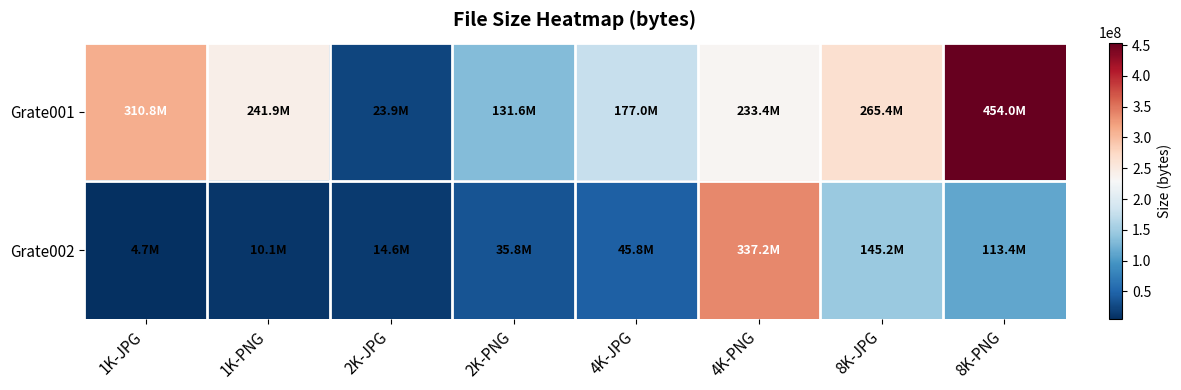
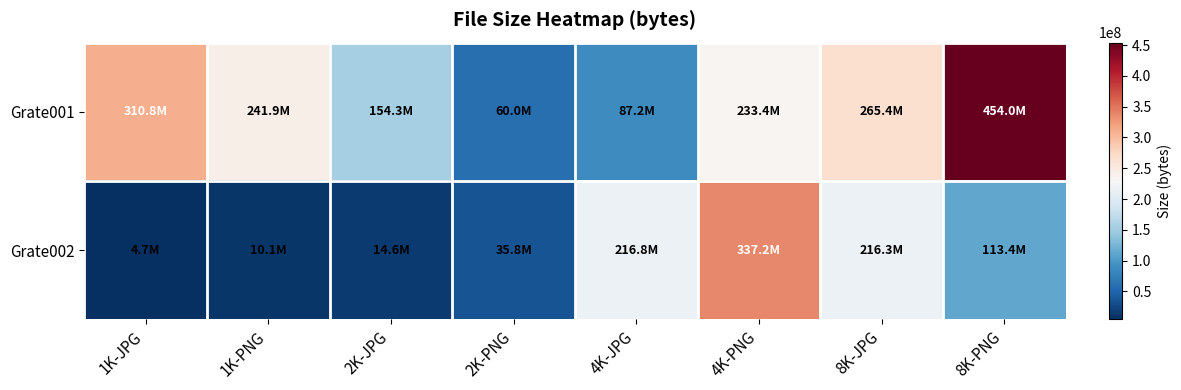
Grate001, 2K-JPG: 23.9M -> 154.3M
Grate001, 2K-PNG: 131.6M -> 60.0M
Grate001, 4K-JPG: 177.0M -> 87.2M
Grate002, 4K-JPG: 45.8M -> 216.8M
Grate002, 8K-JPG: 145.2M -> 216.3M
